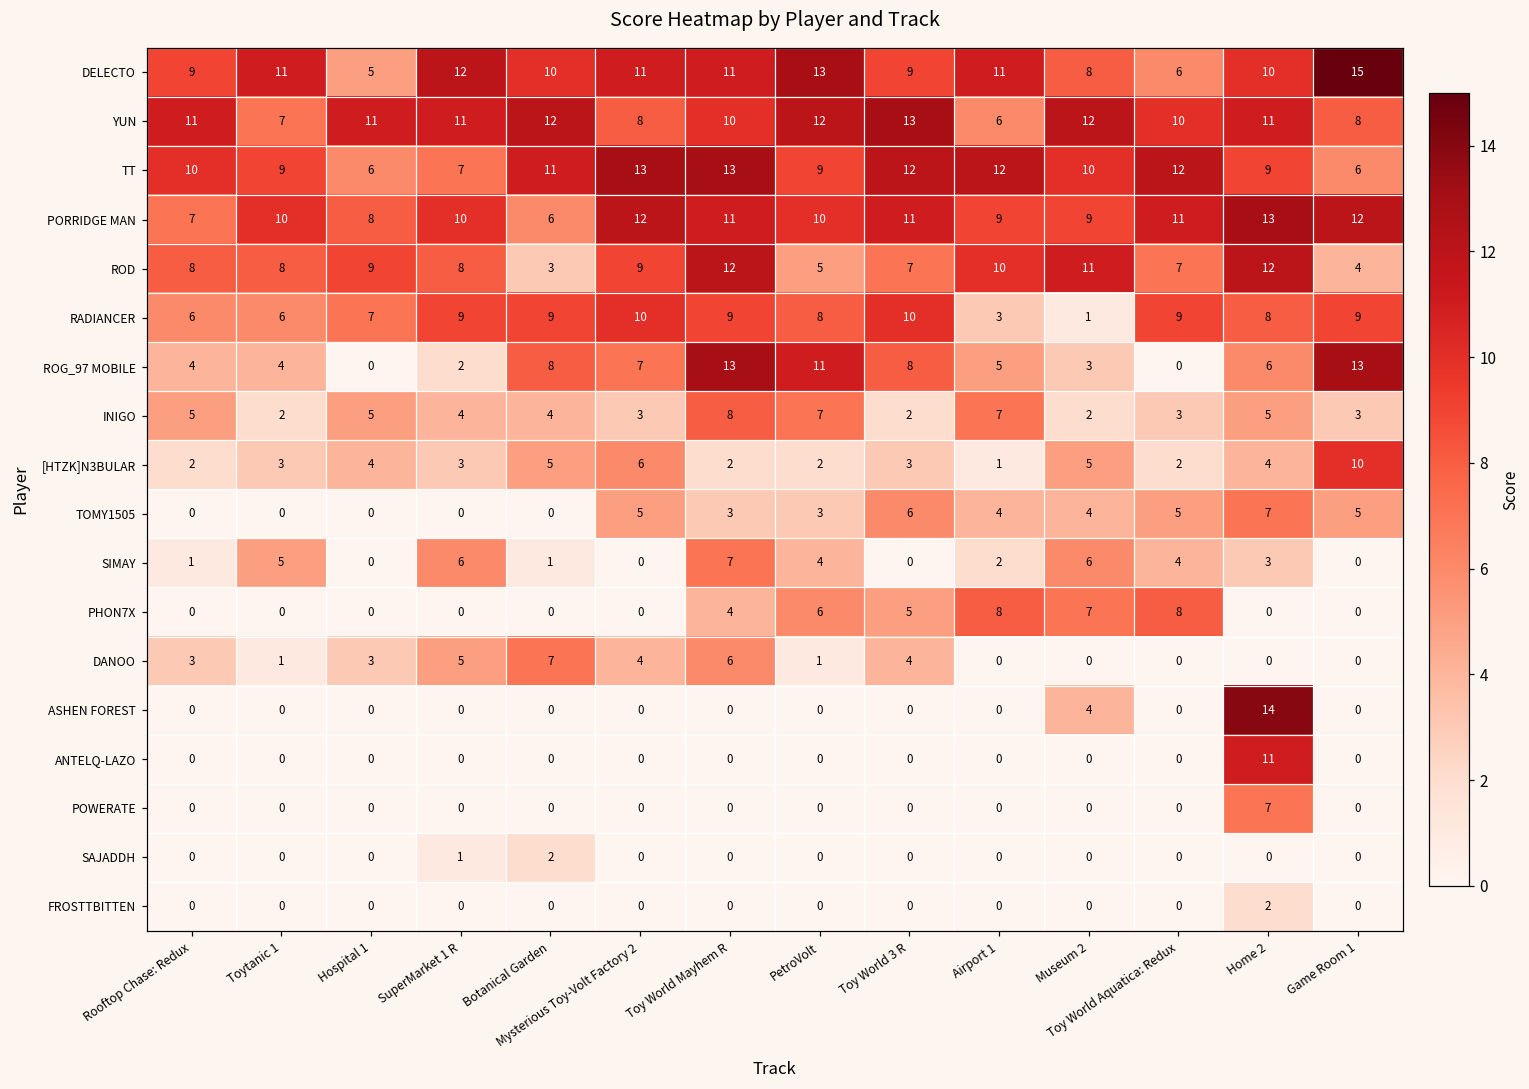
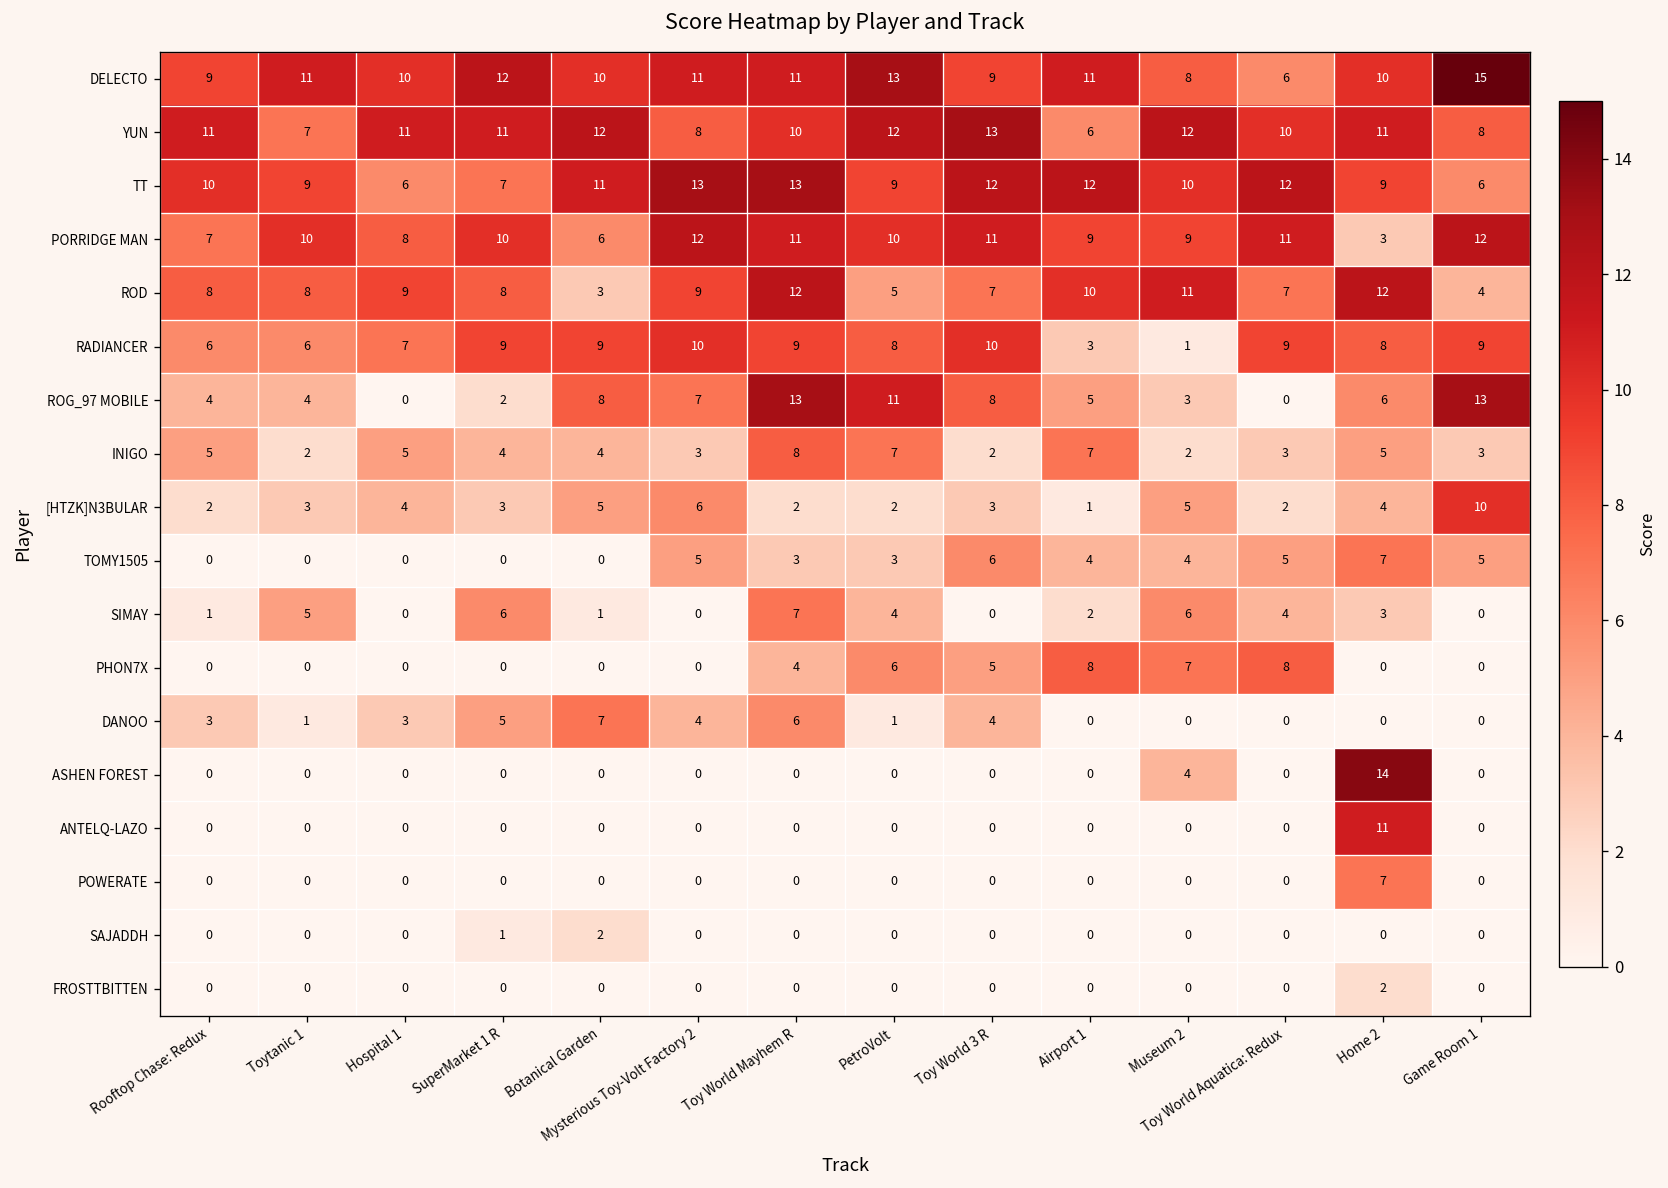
DELECTO, Hospital 1: 5 -> 10
PORRIDGE MAN, Home 2: 13 -> 3
